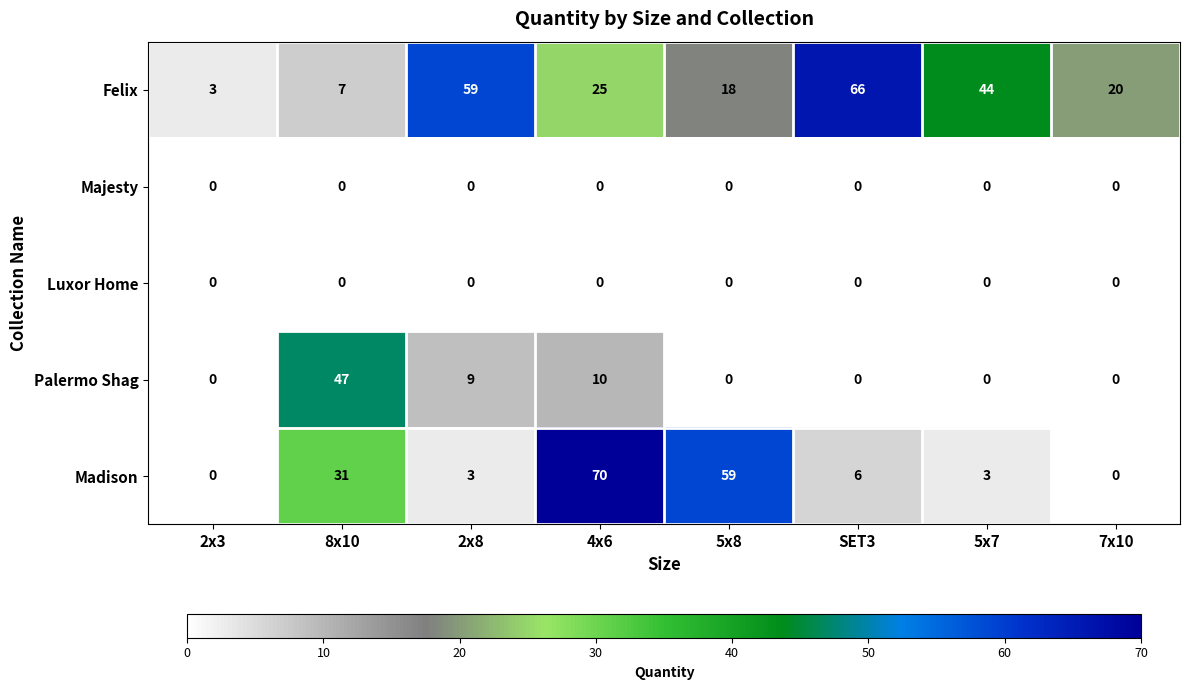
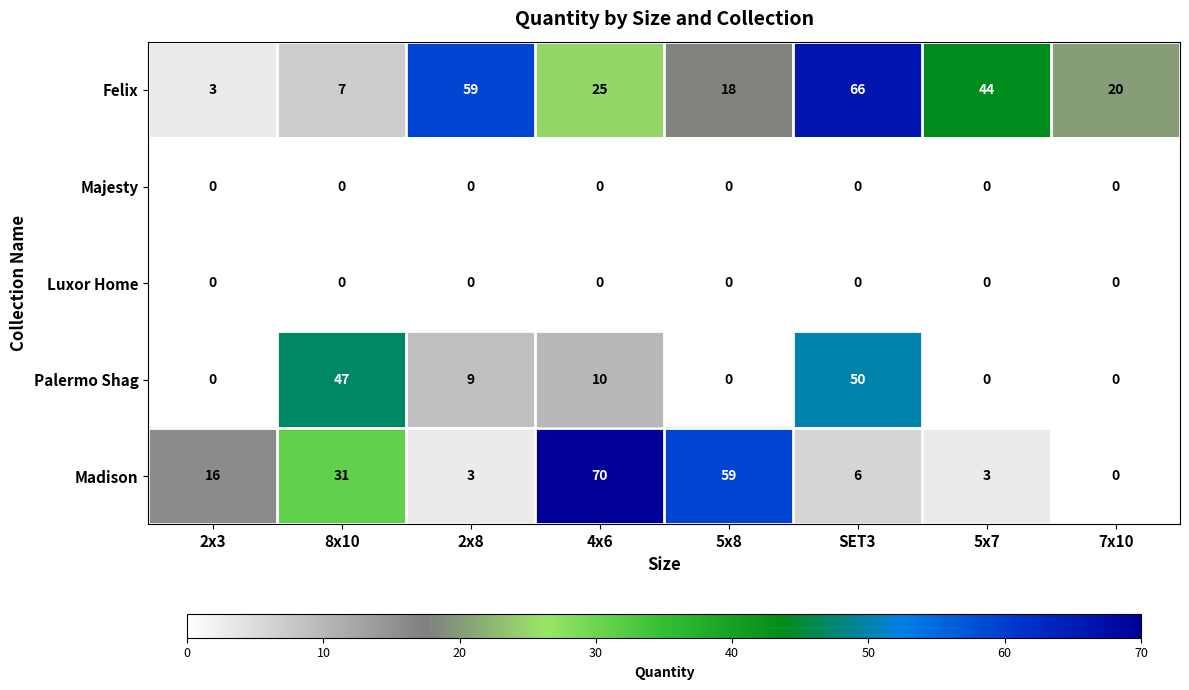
Palermo Shag, SET3: 0 -> 50
Madison, 2x3: 0 -> 16
